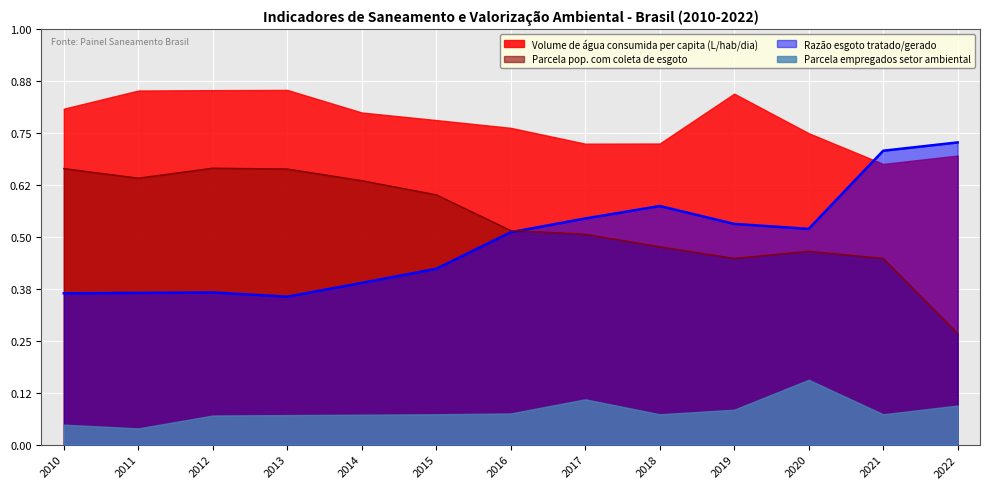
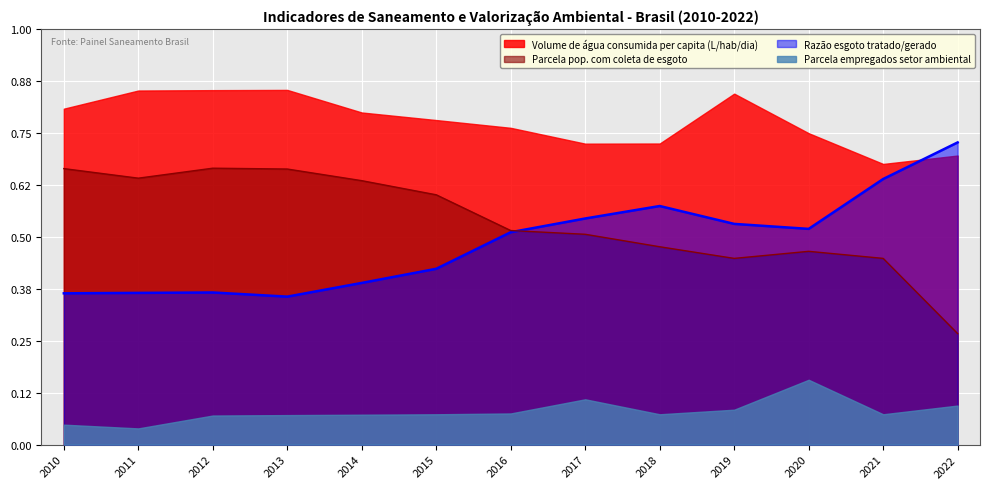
Razão esgoto tratado/gerado, 2021: 0.71 -> 0.64
